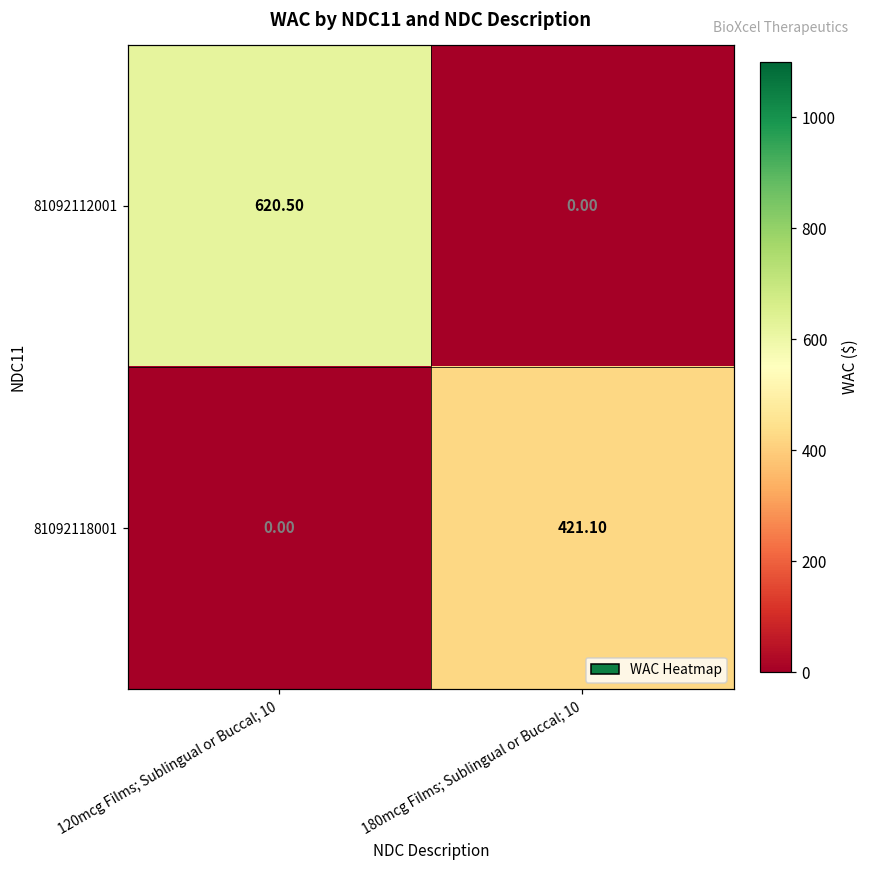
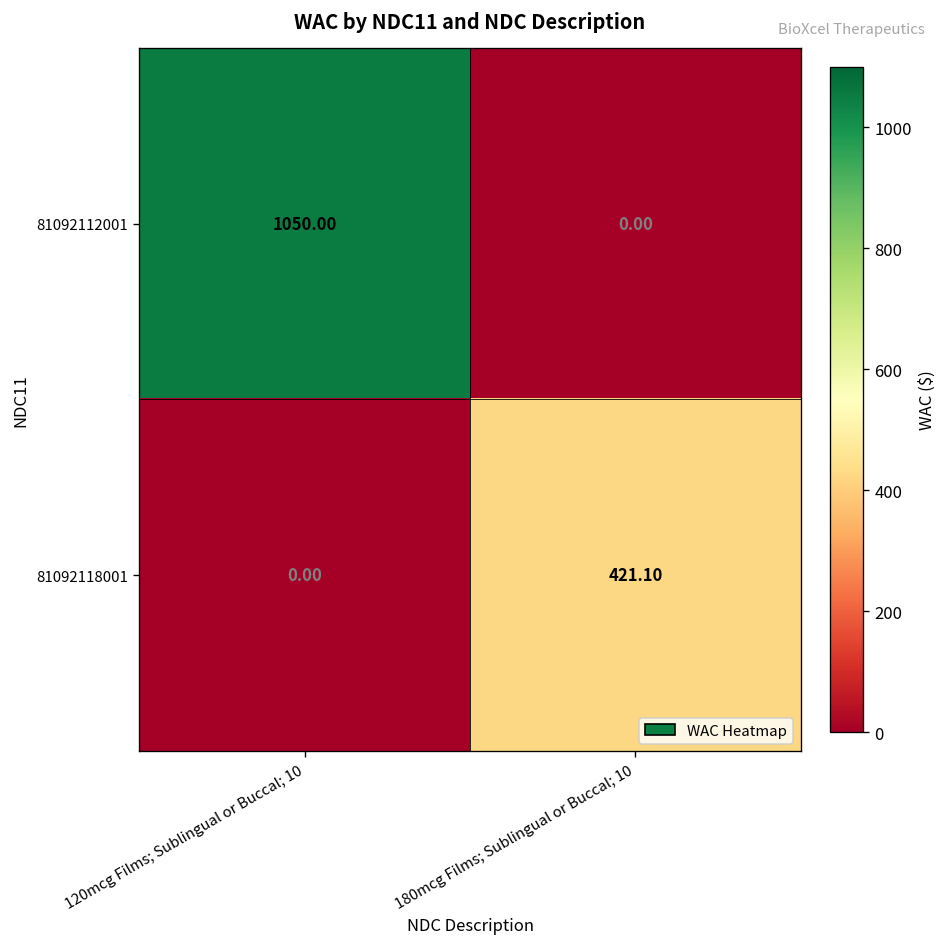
81092112001, 120mcg Films; Sublingual or Buccal; 10: 620.50 -> 1050.00
